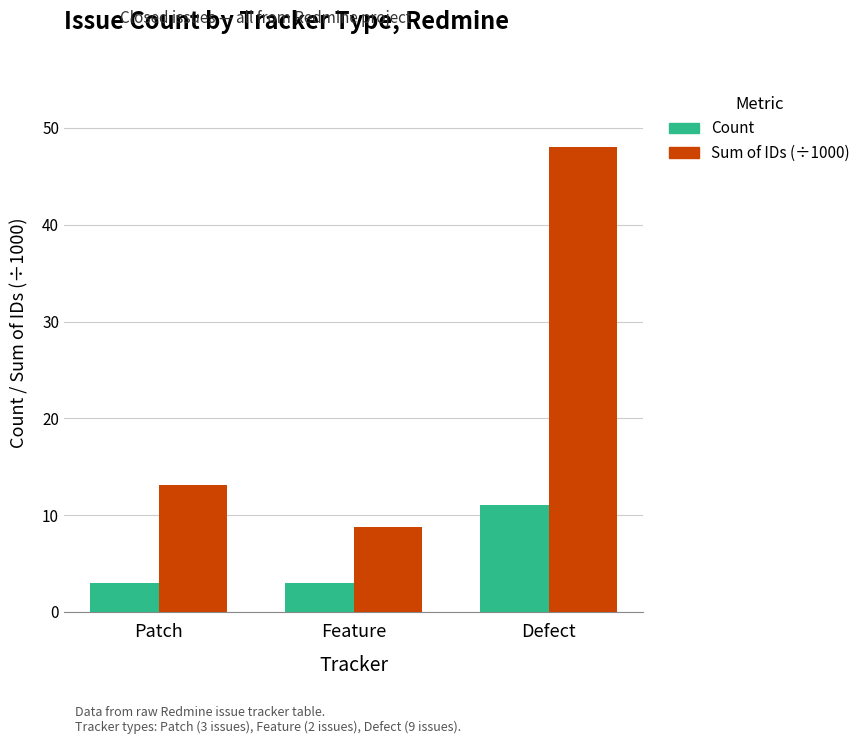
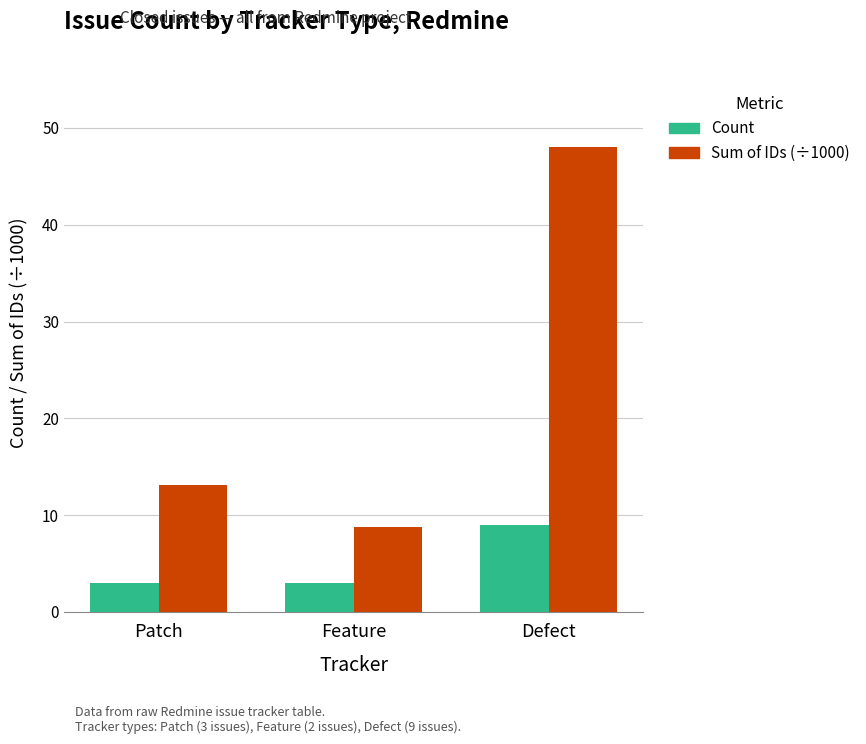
Count, Defect: 11 -> 9
